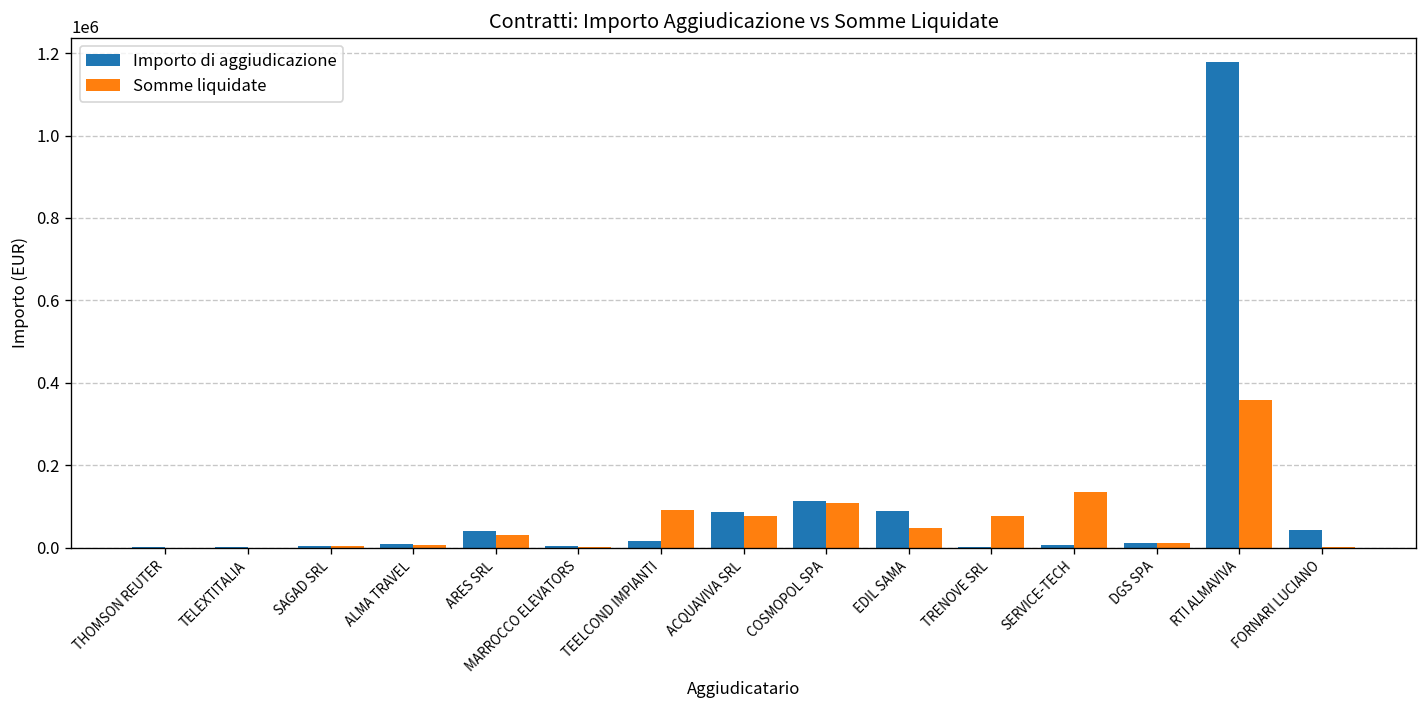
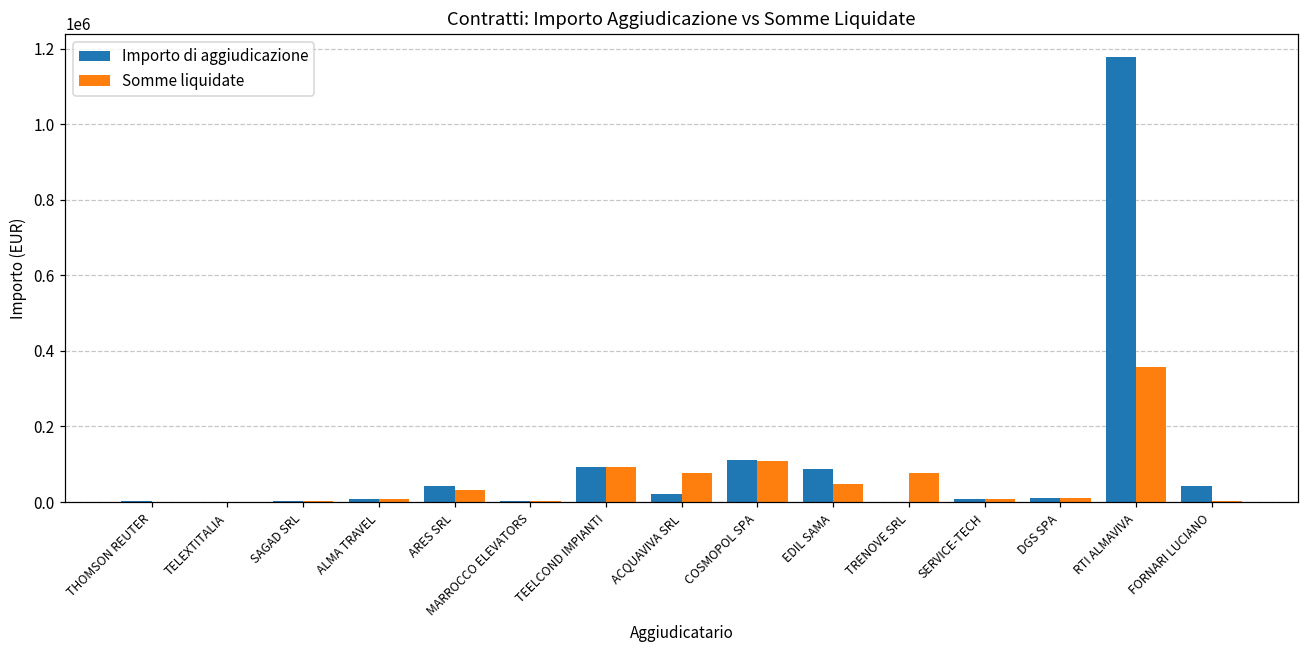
Importo di aggiudicazione, TEELCOND IMPIANTI: 20000 -> 90000
Importo di aggiudicazione, ACQUAVIVA SRL: 90000 -> 20000
Somme liquidate, SERVICE-TECH: 130000 -> 10000
